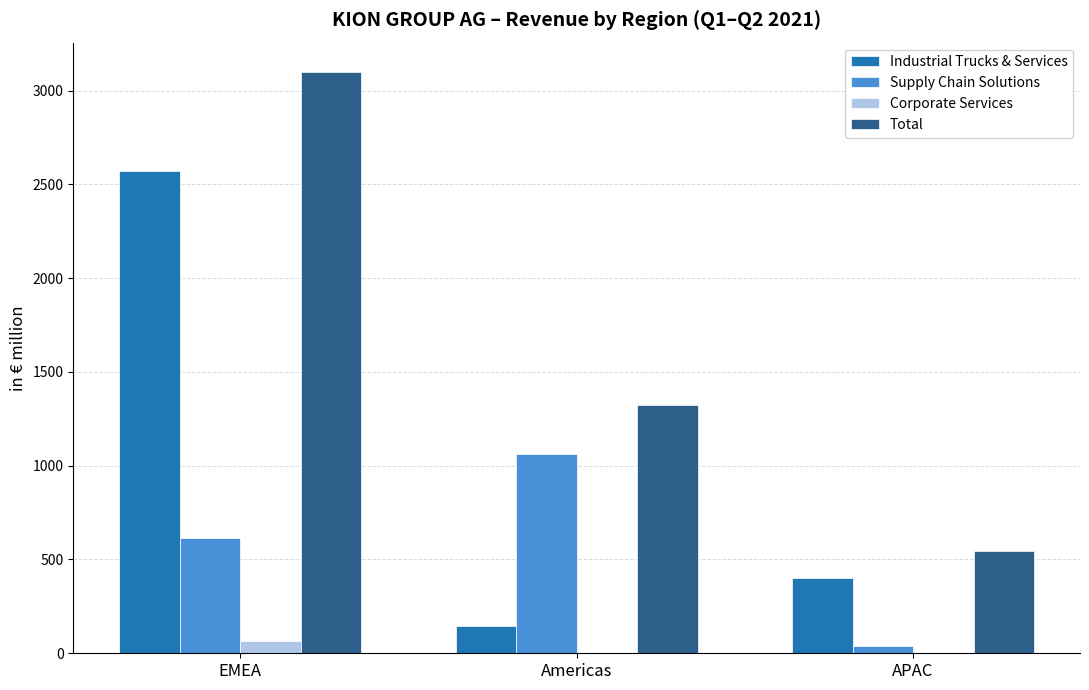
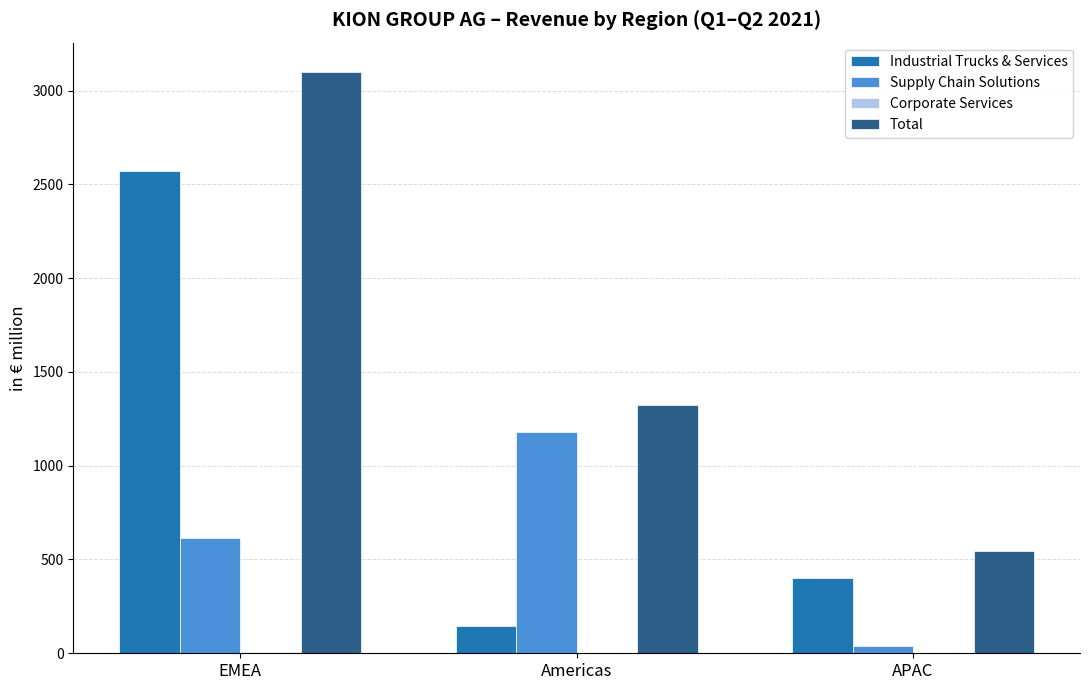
Corporate Services, EMEA: 70 -> 0
Supply Chain Solutions, Americas: 1060 -> 1180
